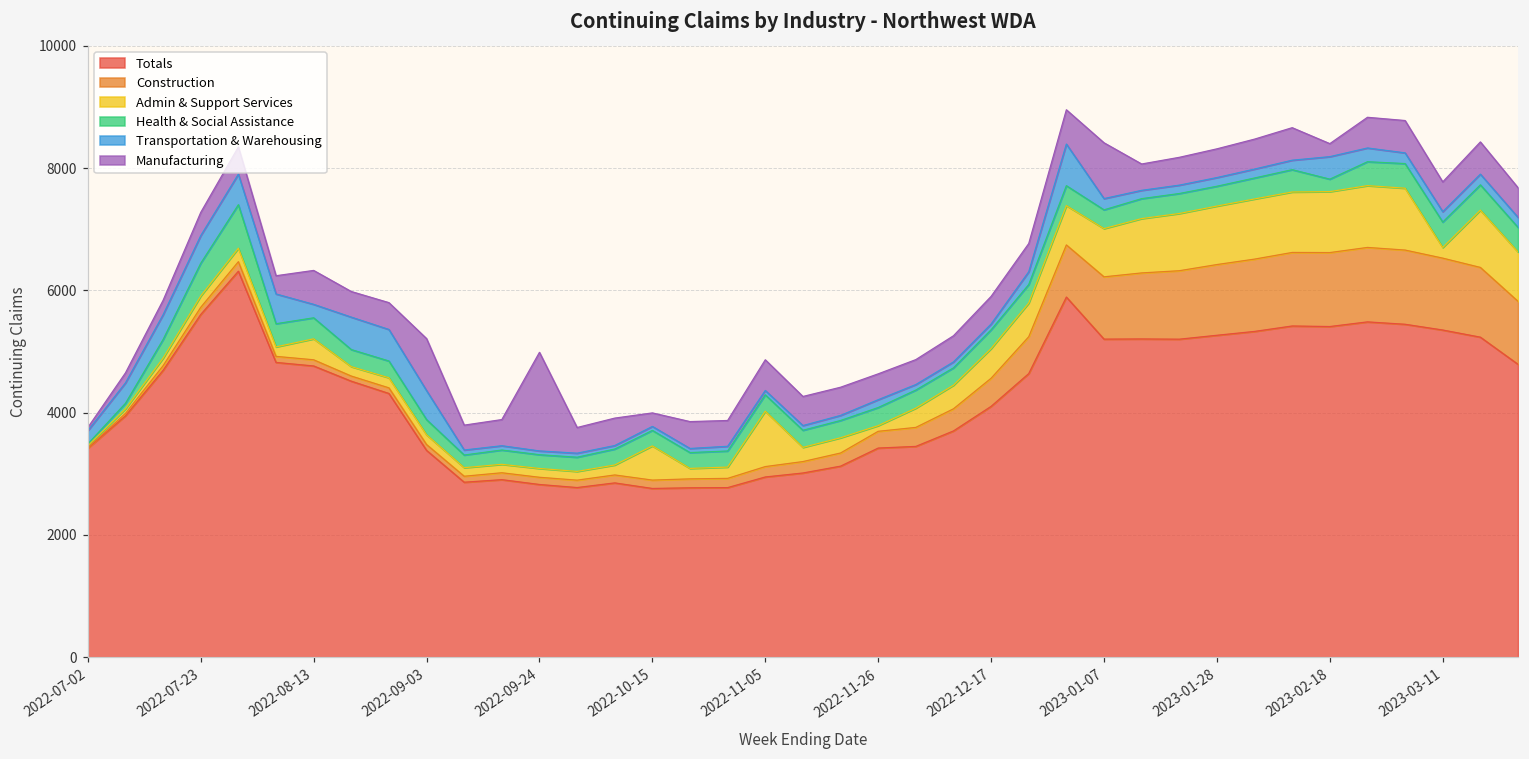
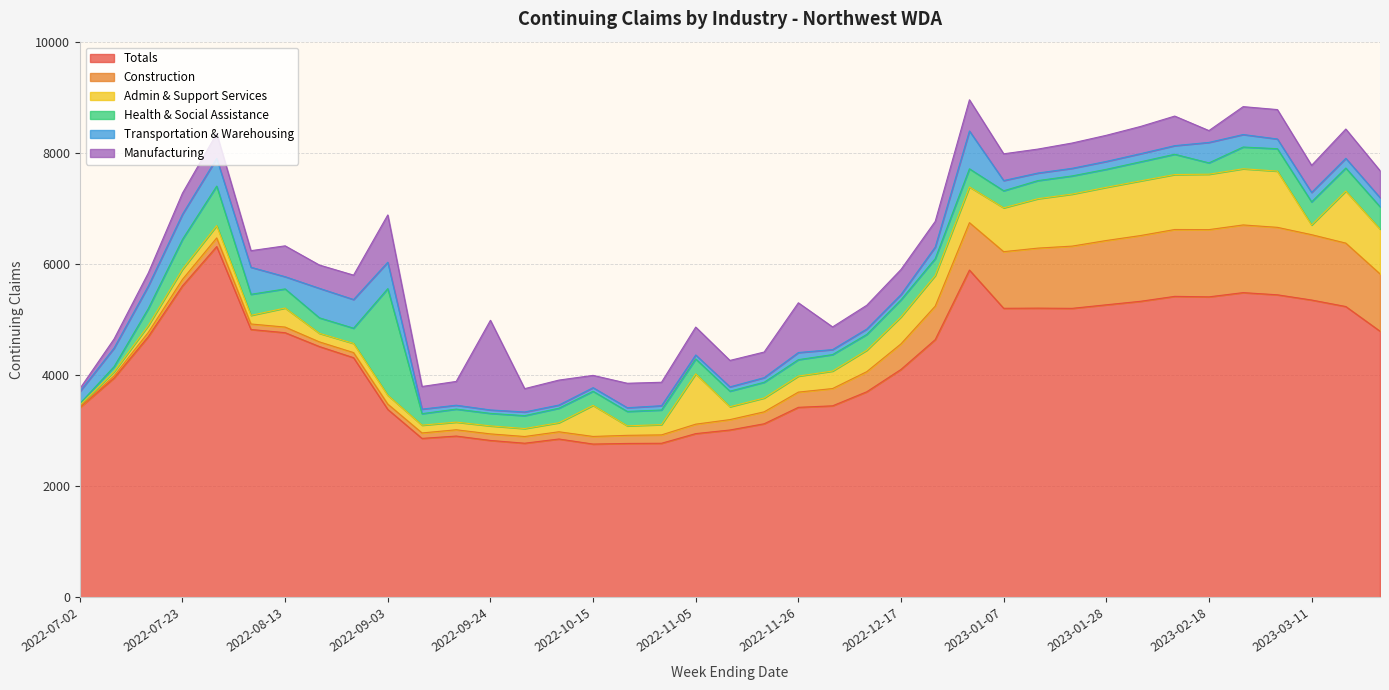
Health & Social Assistance, 2022-09-03: 200 -> 1900
Admin & Support Services, 2022-11-26: 100 -> 300
Manufacturing, 2022-11-26: 400 -> 900
Manufacturing, 2023-01-07: 900 -> 500
